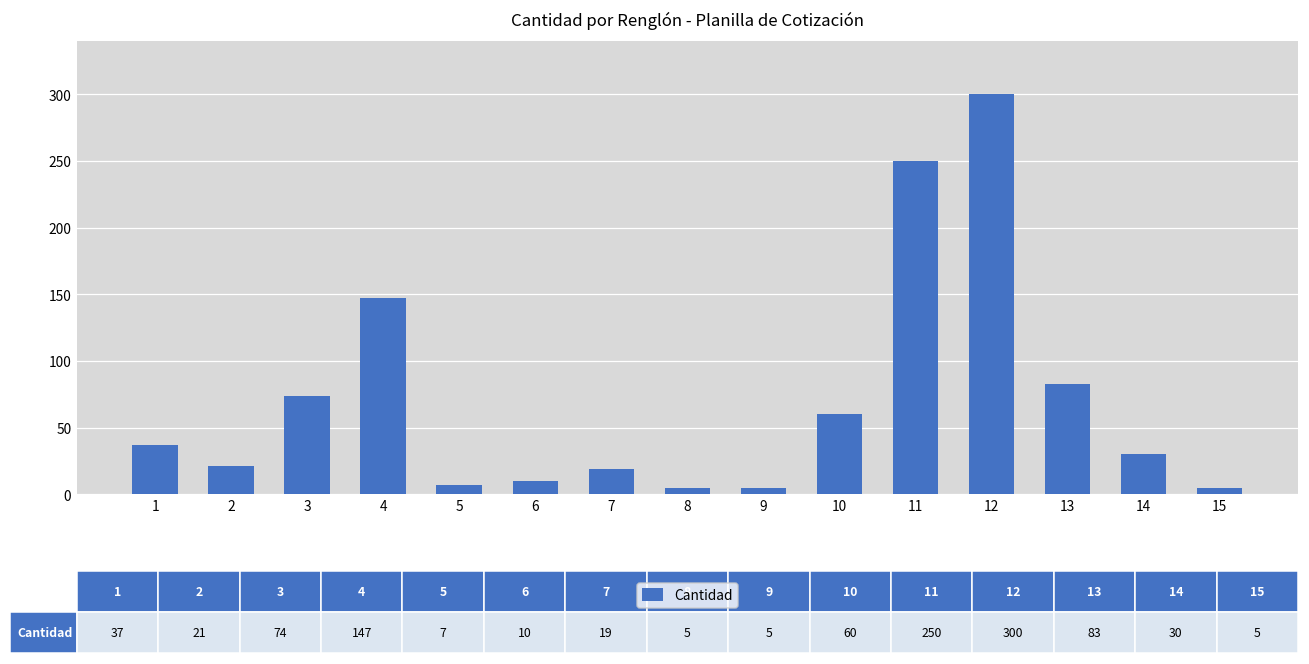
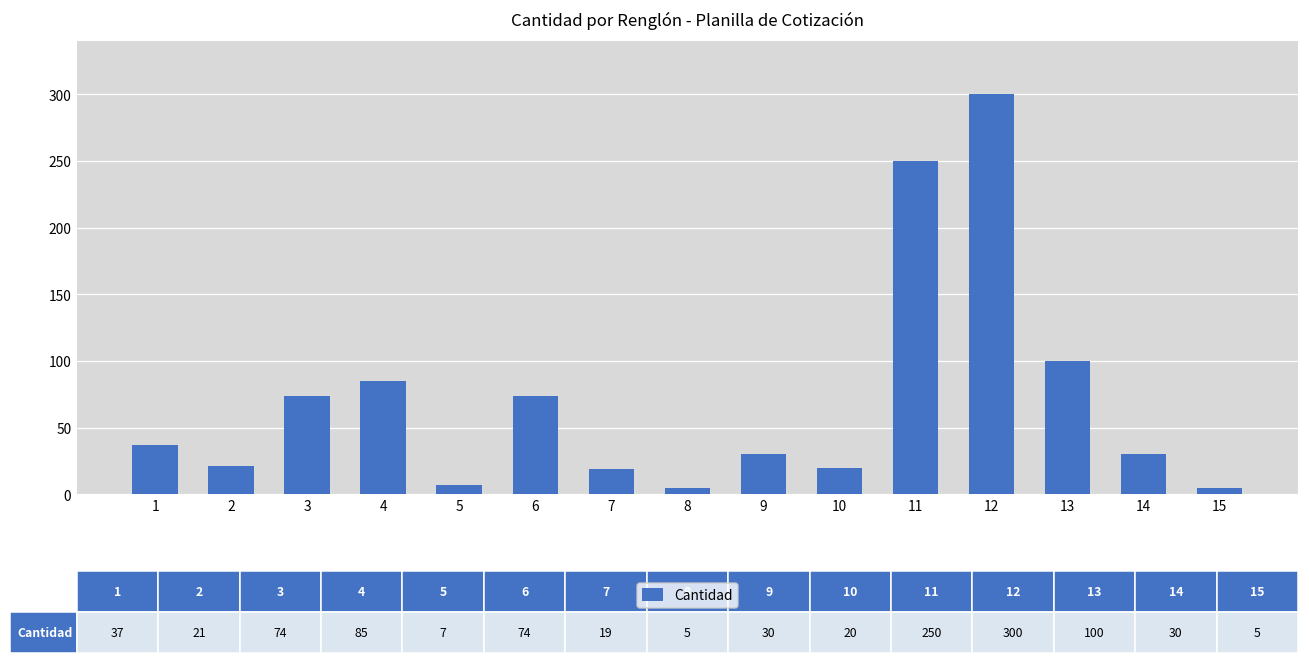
4: 147 -> 85
6: 10 -> 74
9: 5 -> 30
10: 60 -> 20
13: 83 -> 100
